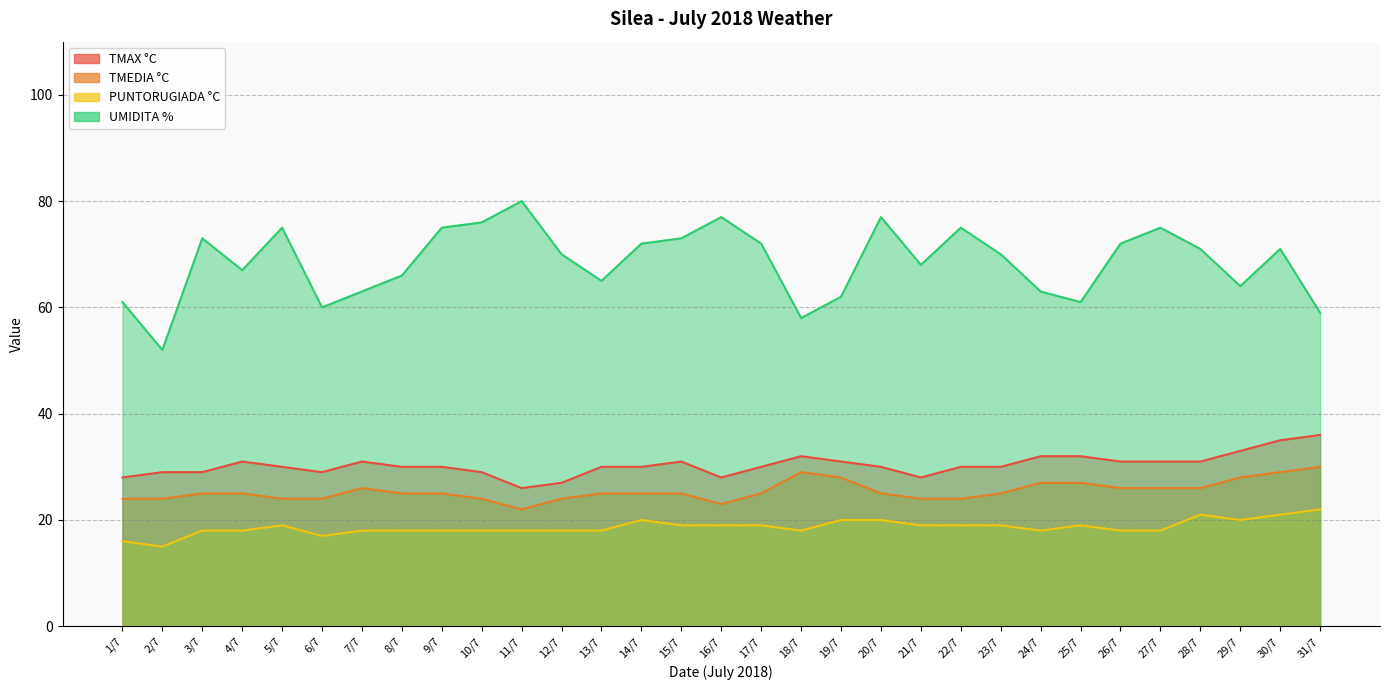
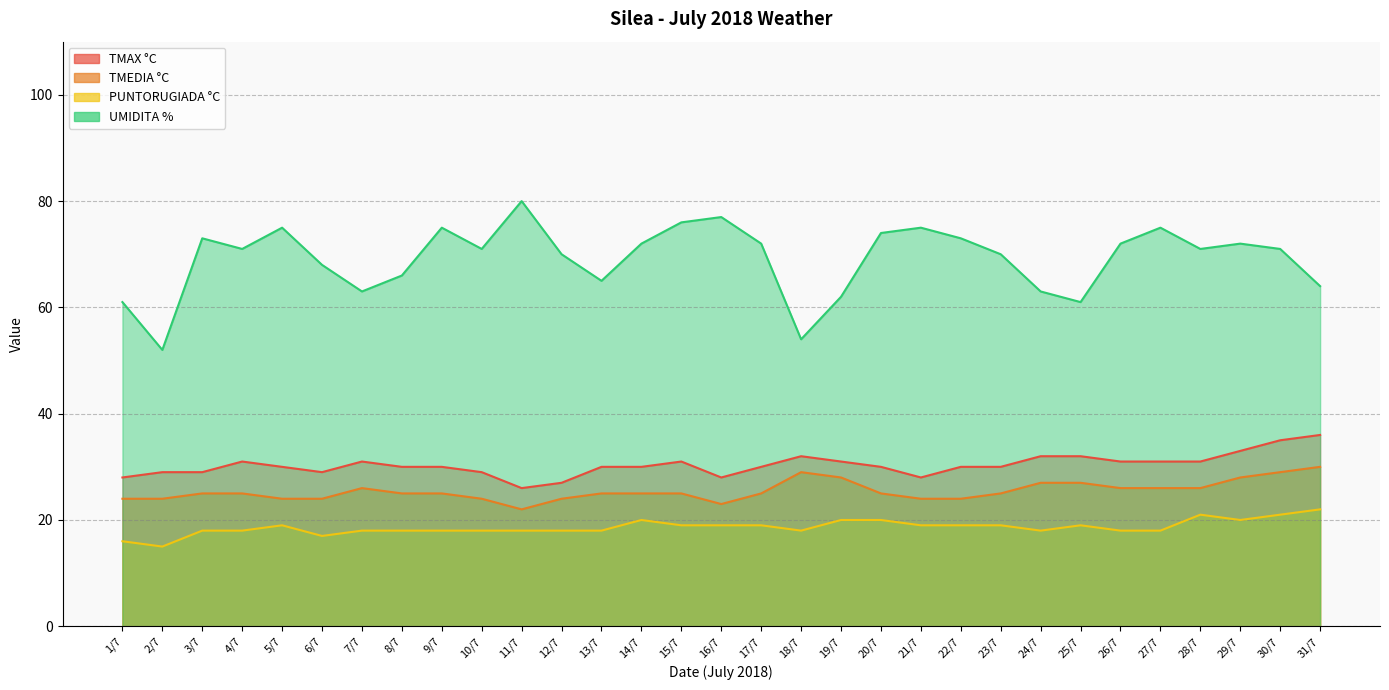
UMIDITA %, 4/7: 67 -> 71
UMIDITA %, 6/7: 60 -> 68
UMIDITA %, 10/7: 76 -> 71
UMIDITA %, 15/7: 73 -> 76
UMIDITA %, 18/7: 58 -> 54
UMIDITA %, 20/7: 77 -> 74
UMIDITA %, 21/7: 68 -> 75
UMIDITA %, 22/7: 75 -> 73
UMIDITA %, 29/7: 64 -> 72
UMIDITA %, 31/7: 59 -> 64
